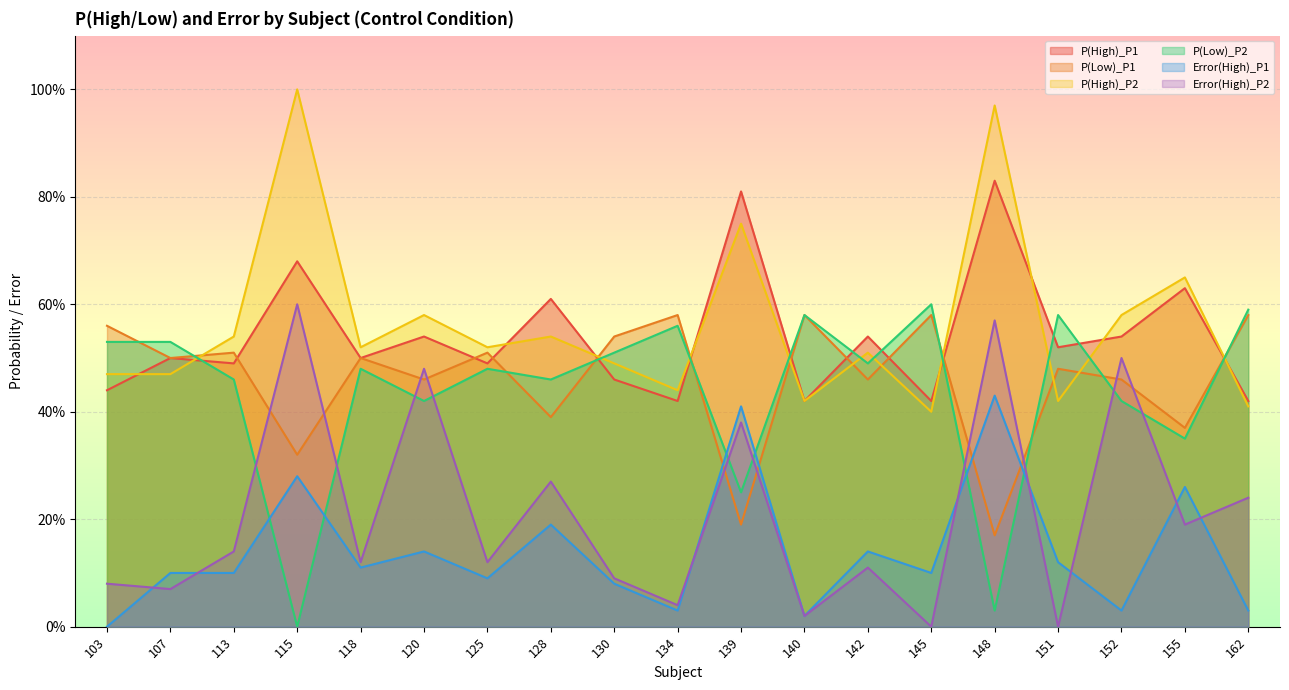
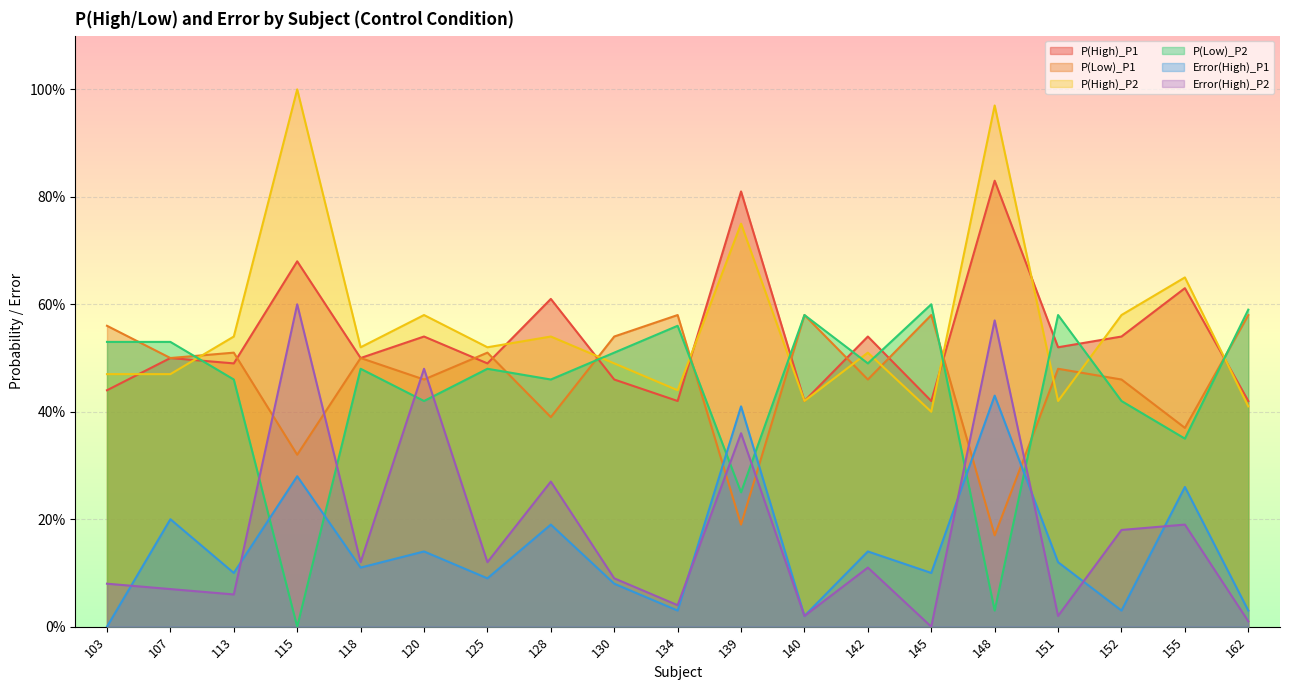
Error(High)_P1, 107: 10% -> 20%
Error(High)_P2, 113: 14% -> 6%
Error(High)_P2, 139: 38% -> 36%
Error(High)_P2, 151: 0% -> 2%
Error(High)_P2, 152: 50% -> 18%
Error(High)_P2, 162: 24% -> 1%
